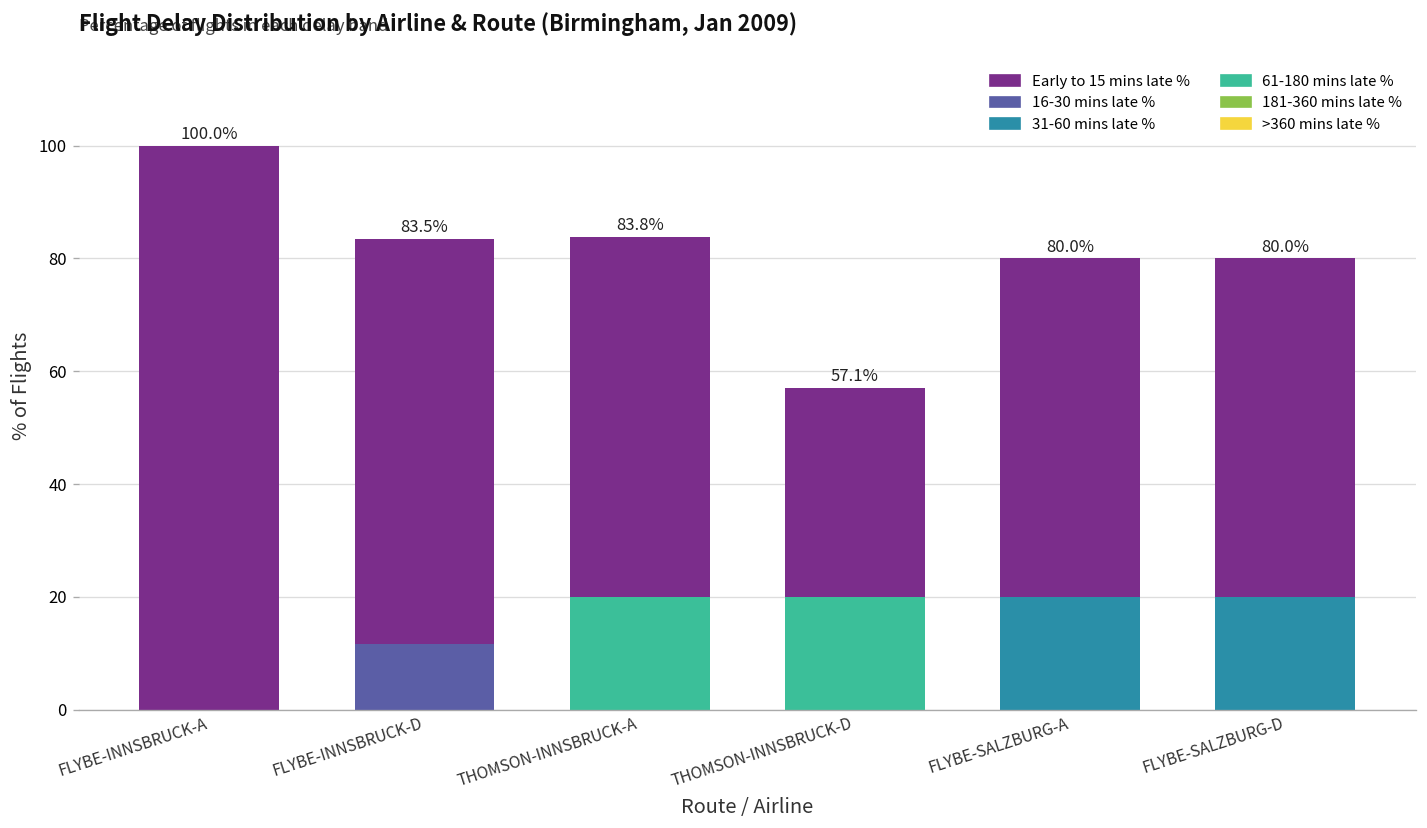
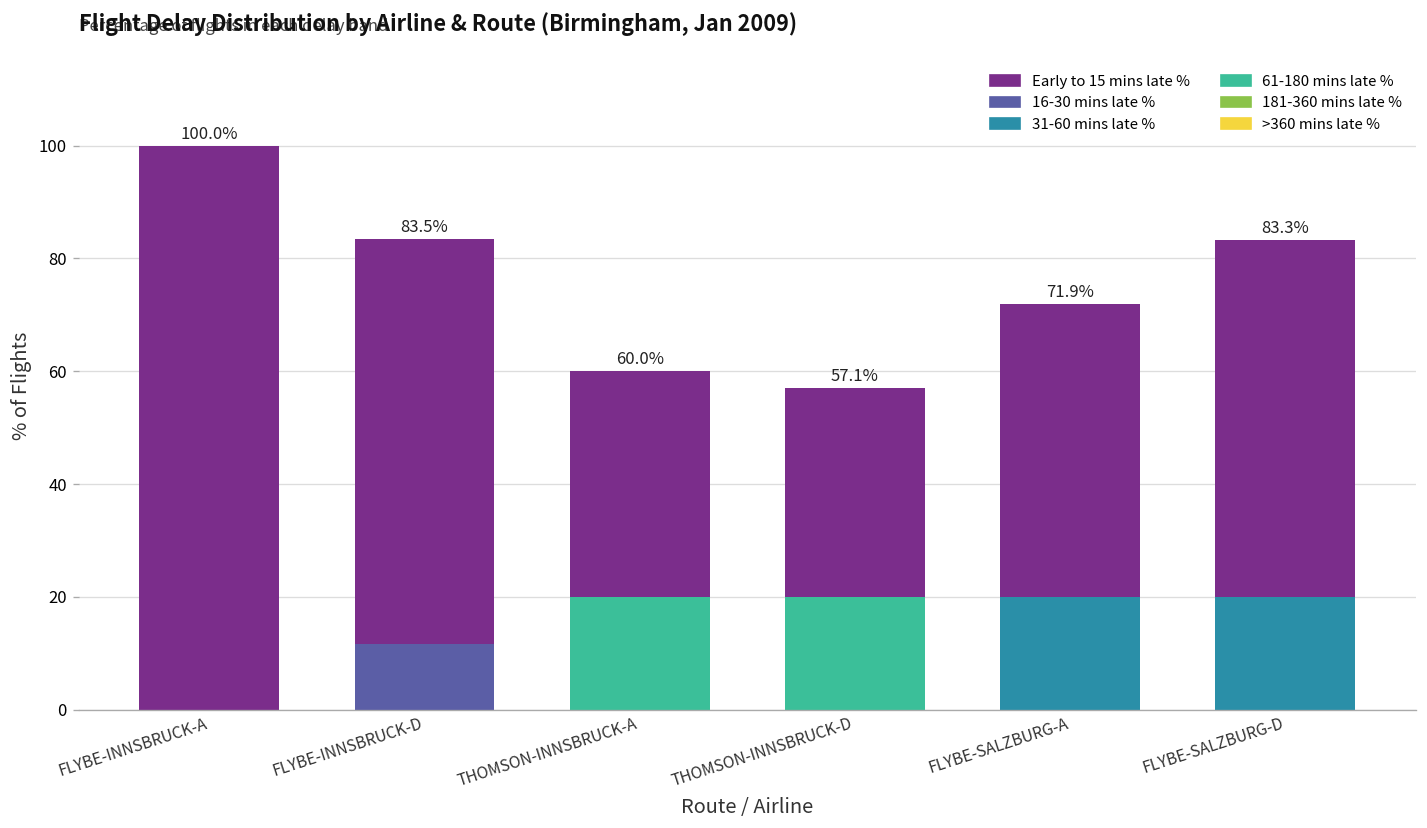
Early to 15 mins late %, THOMSON-INNSBRUCK-A: 83.8% -> 60.0%
Early to 15 mins late %, FLYBE-SALZBURG-A: 80.0% -> 71.9%
Early to 15 mins late %, FLYBE-SALZBURG-D: 80.0% -> 83.3%
